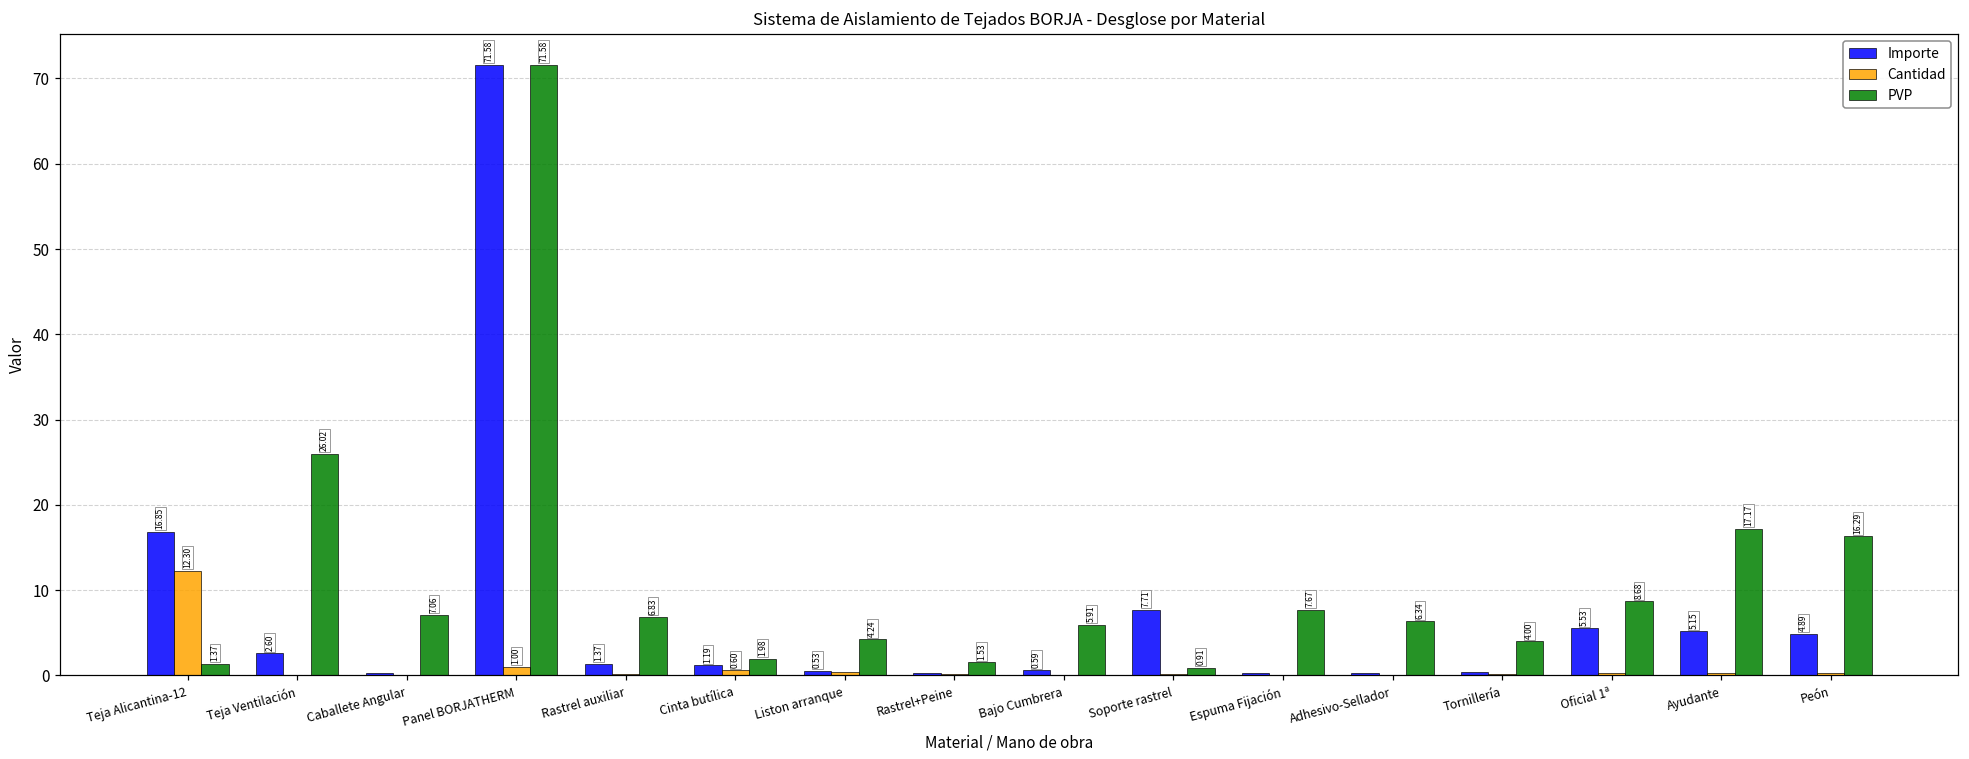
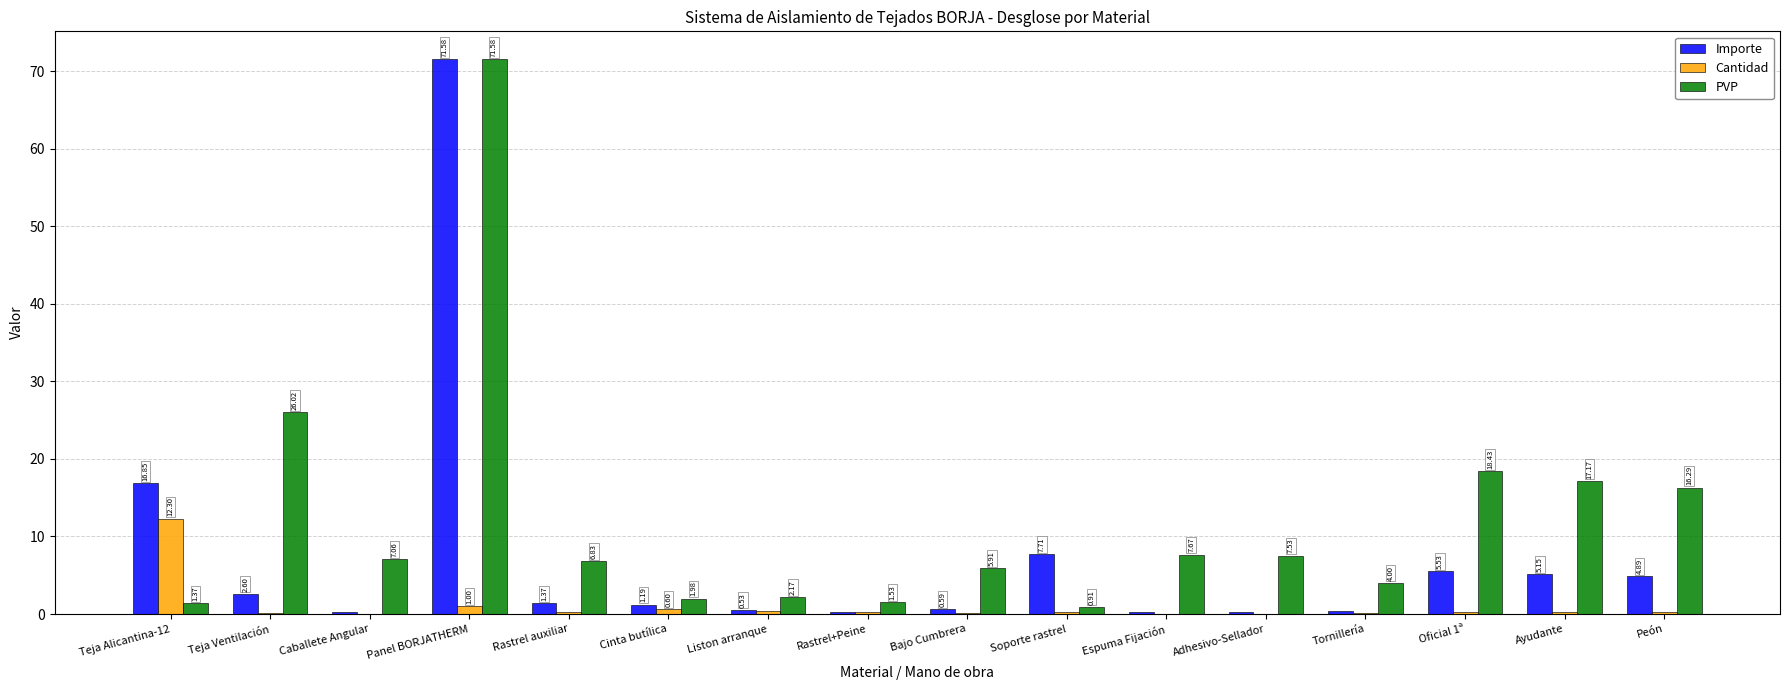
PVP, Liston arranque: 4.24 -> 2.17
PVP, Adhesivo-Sellador: 6.34 -> 7.53
PVP, Oficial 1ª: 8.68 -> 18.43
